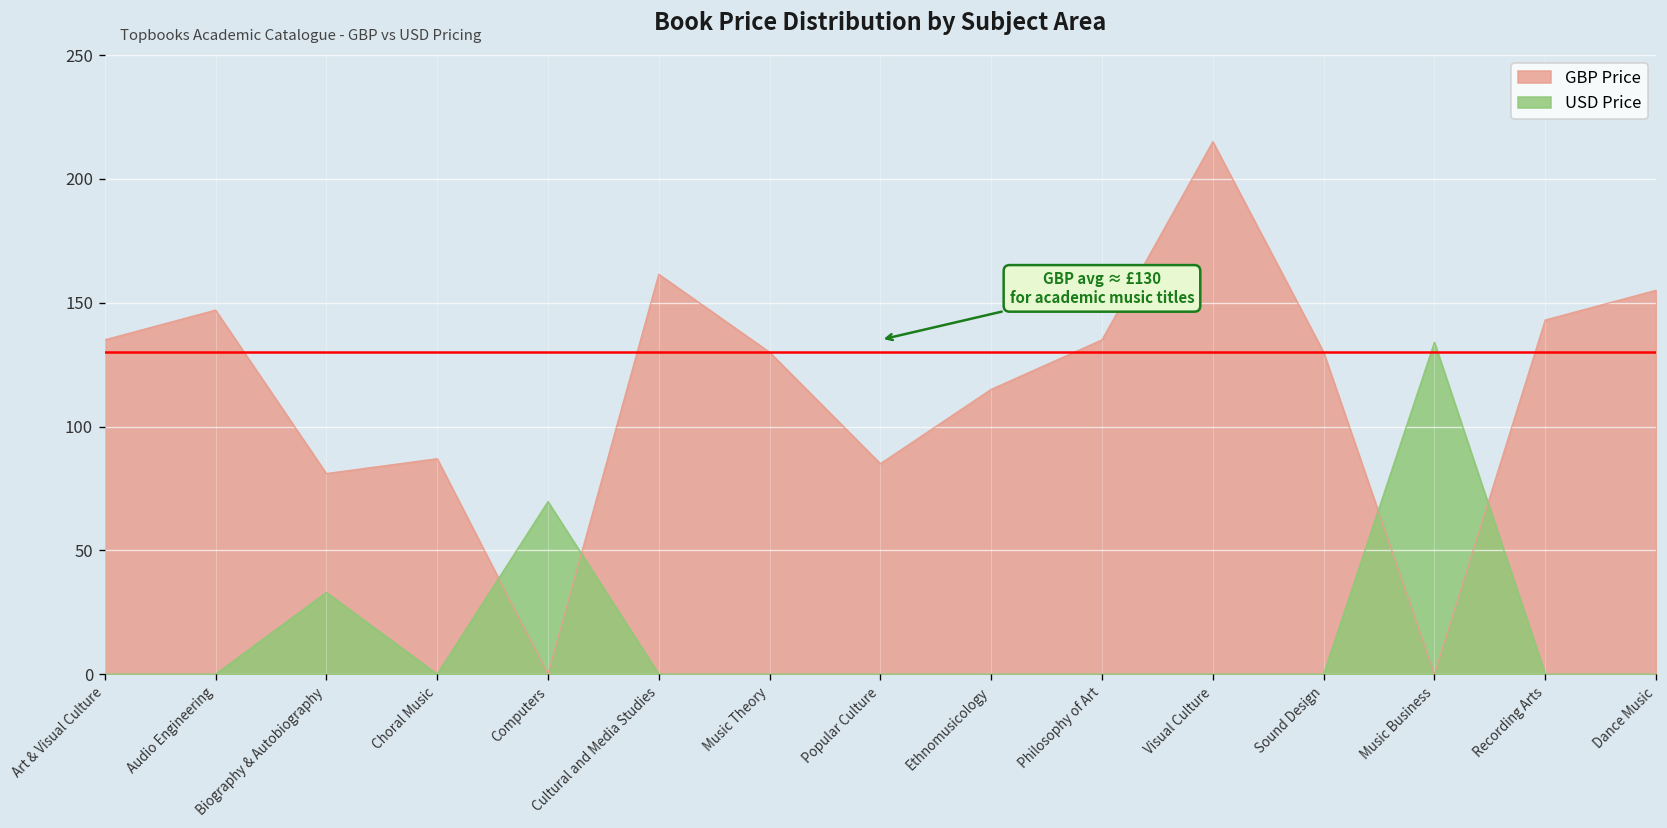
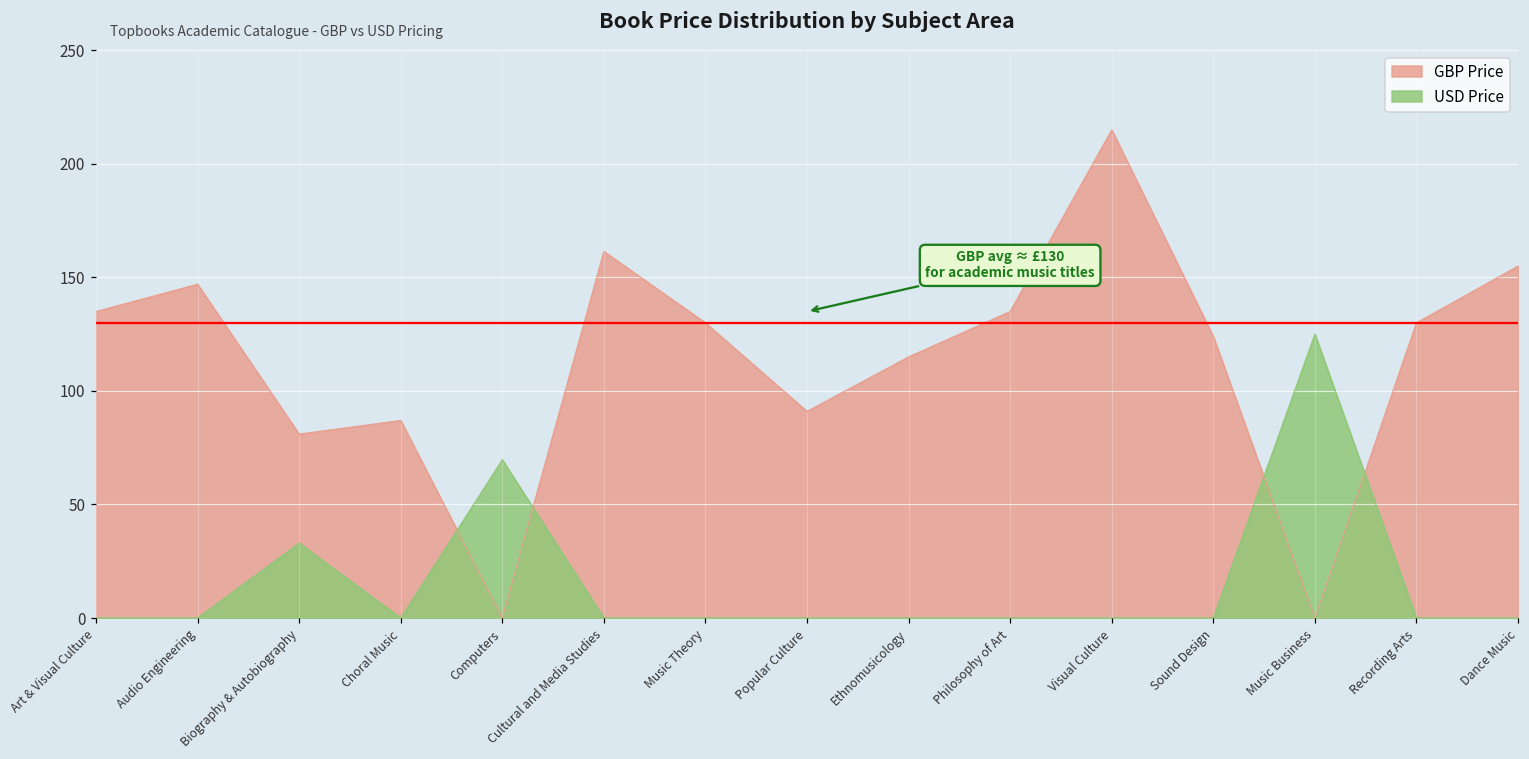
GBP Price, Popular Culture: 85 -> 91
GBP Price, Sound Design: 130 -> 124
USD Price, Music Business: 134 -> 125
GBP Price, Recording Arts: 143 -> 130
